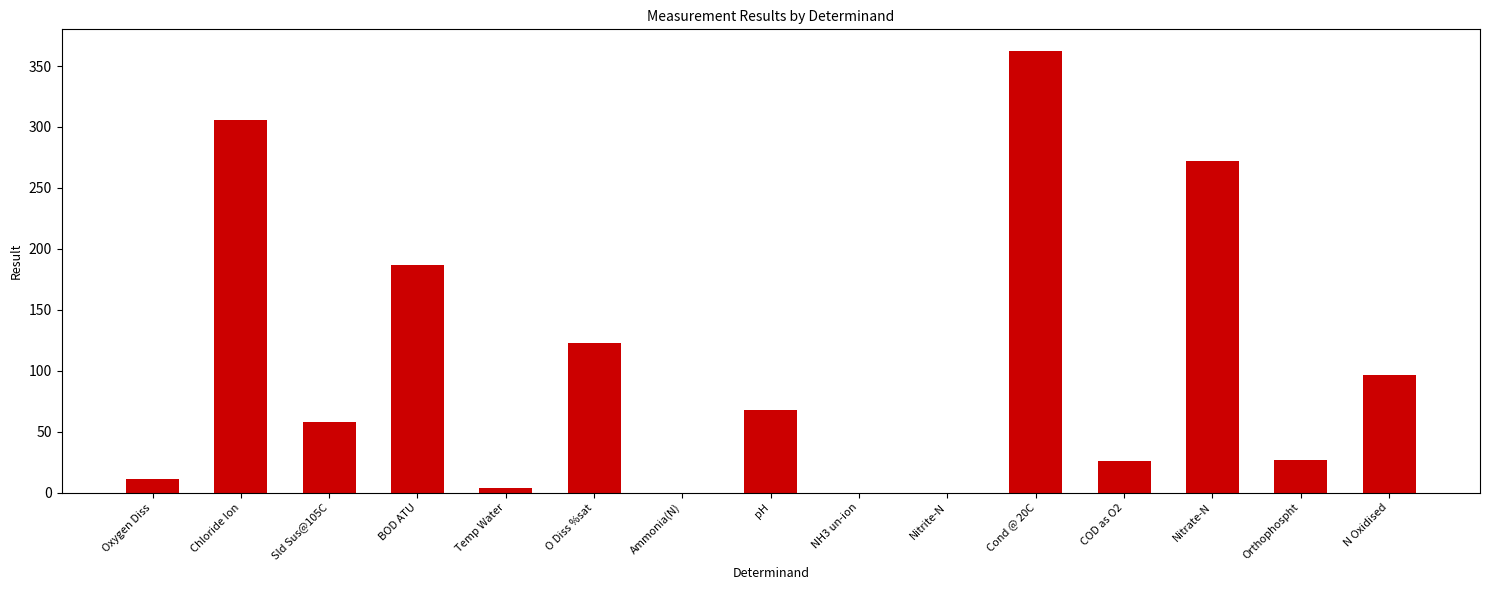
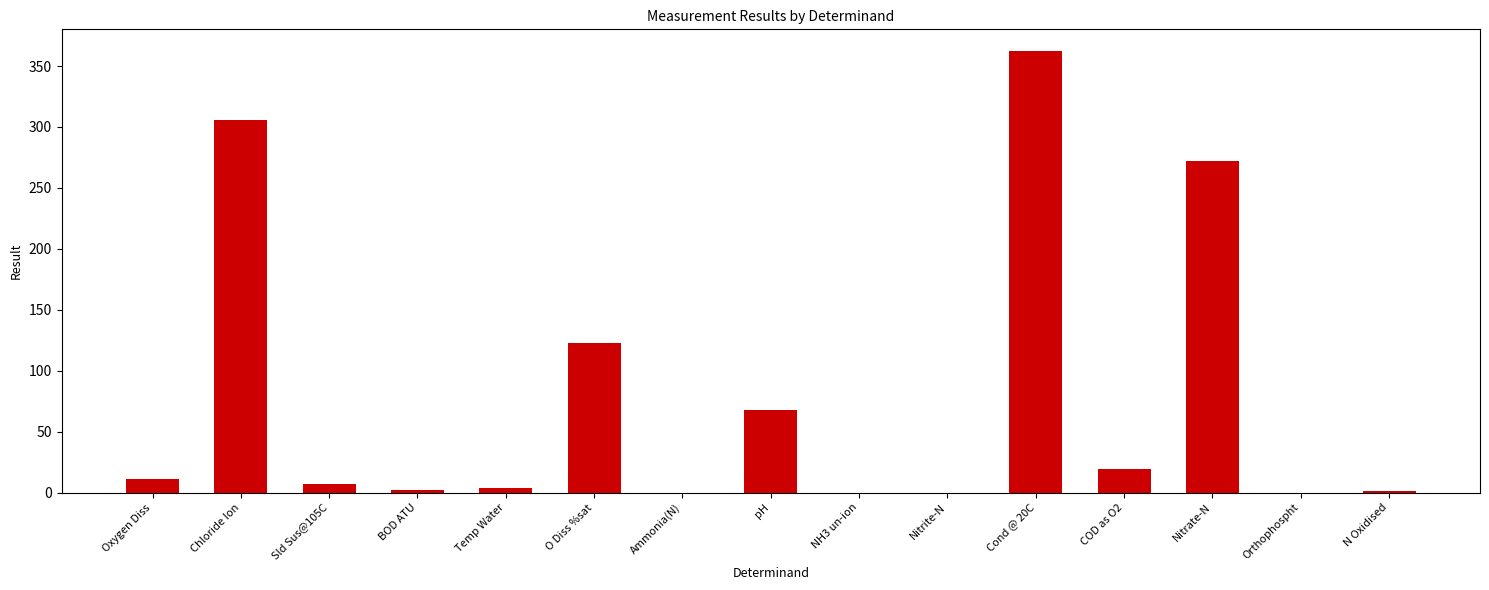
Sld Sus@105C: 58 -> 7
BOD ATU: 187 -> 2
COD as O2: 26 -> 19
Orthophospht: 27 -> 0
N Oxidised: 97 -> 1
